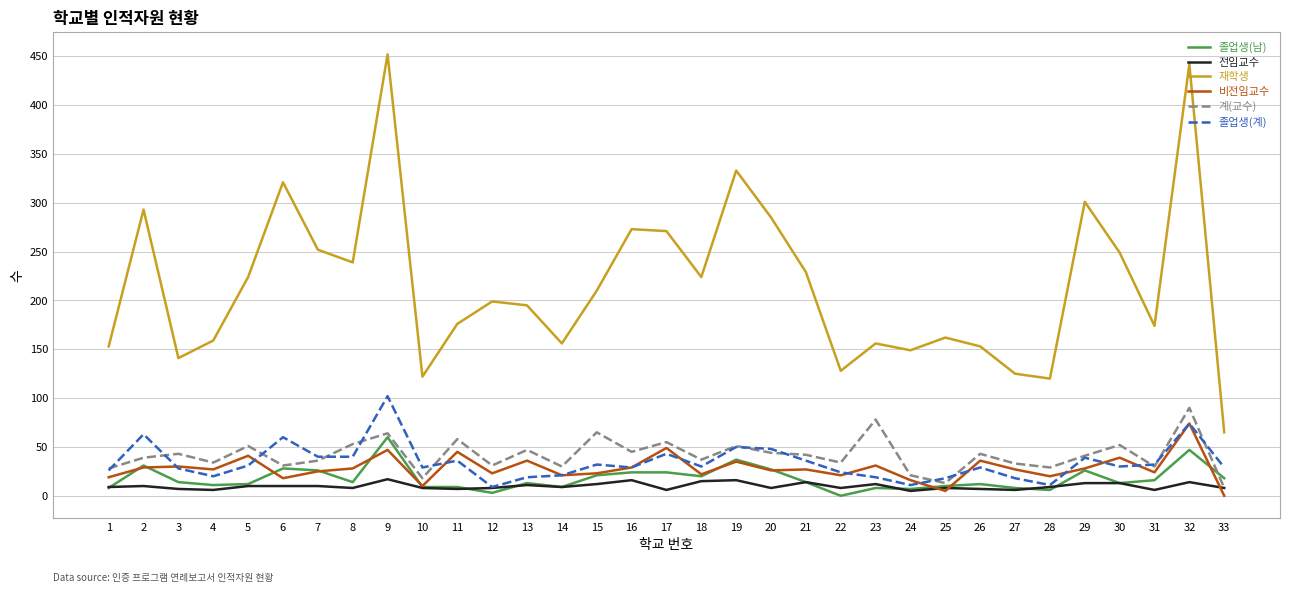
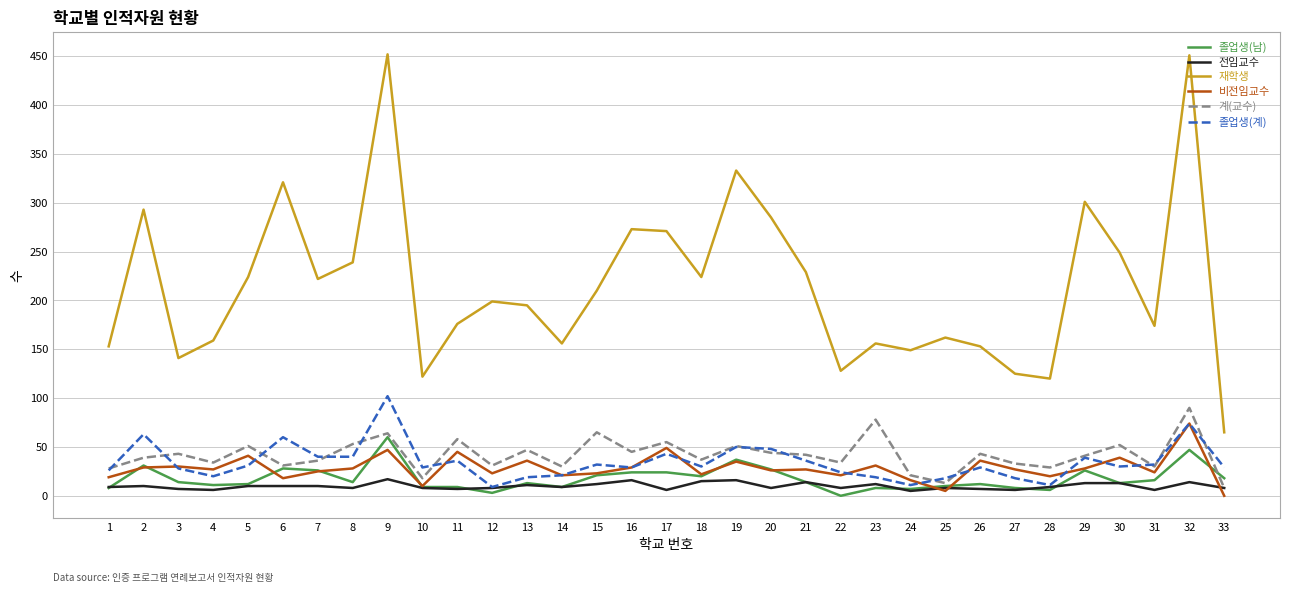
재학생, 7: 250 -> 220
재학생, 32: 440 -> 450
